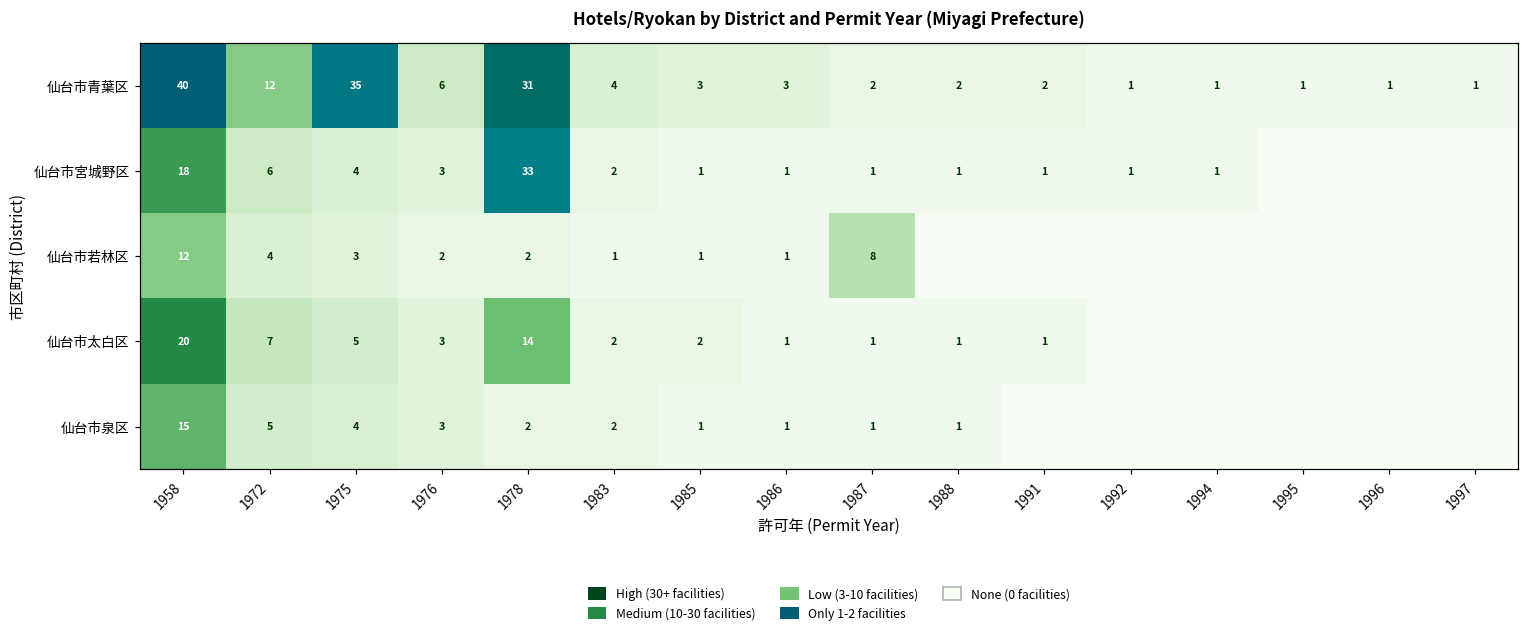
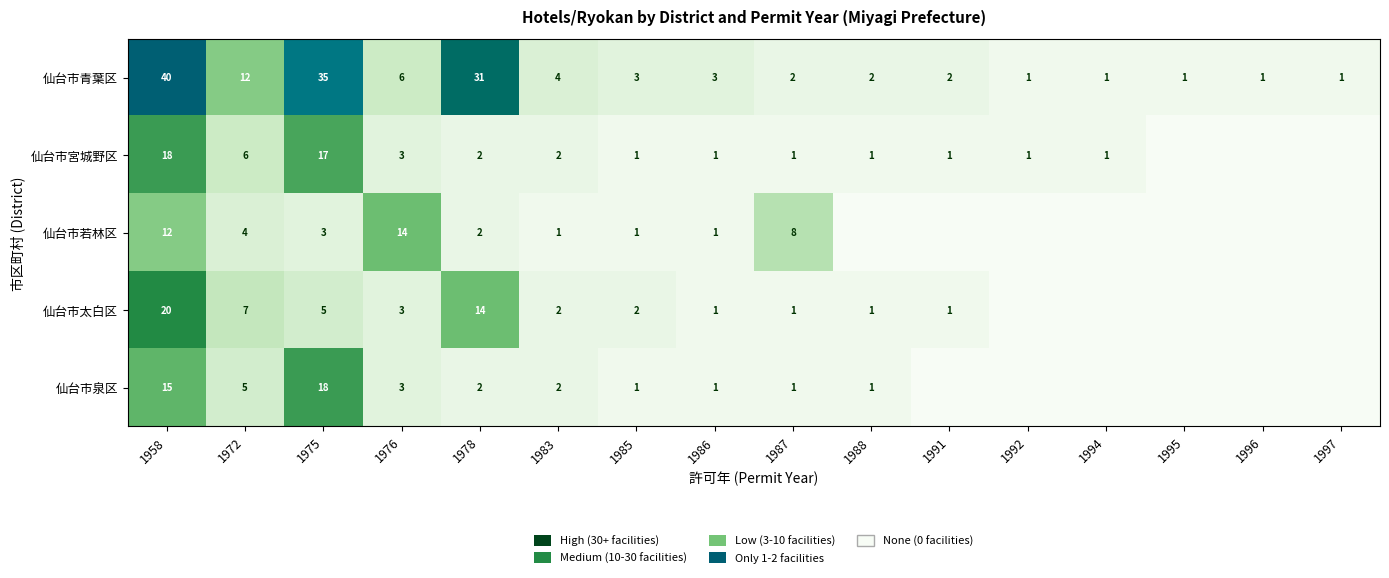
仙台市宮城野区, 1975: 4 -> 17
仙台市宮城野区, 1978: 33 -> 2
仙台市若林区, 1976: 2 -> 14
仙台市泉区, 1975: 4 -> 18
